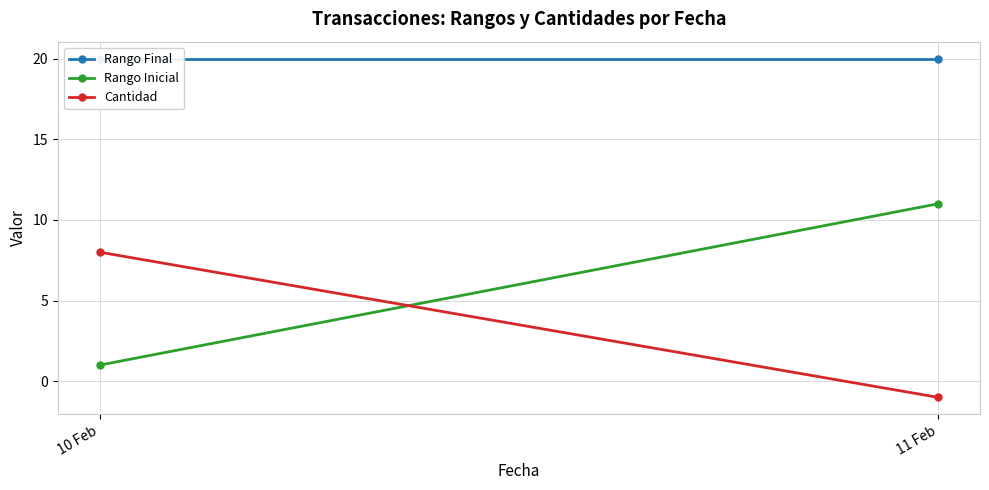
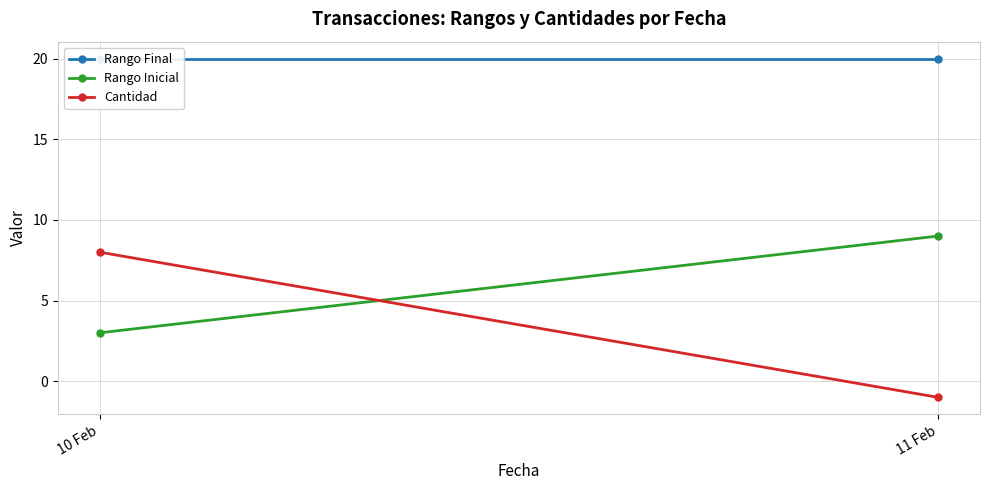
Rango Inicial, 10 Feb: 1 -> 3
Rango Inicial, 11 Feb: 11 -> 9
